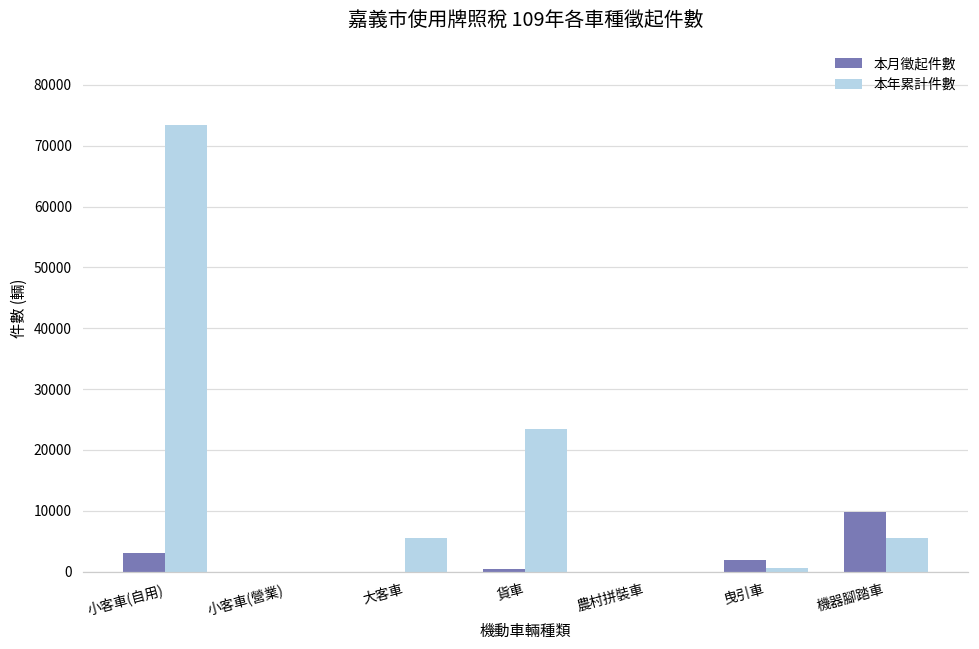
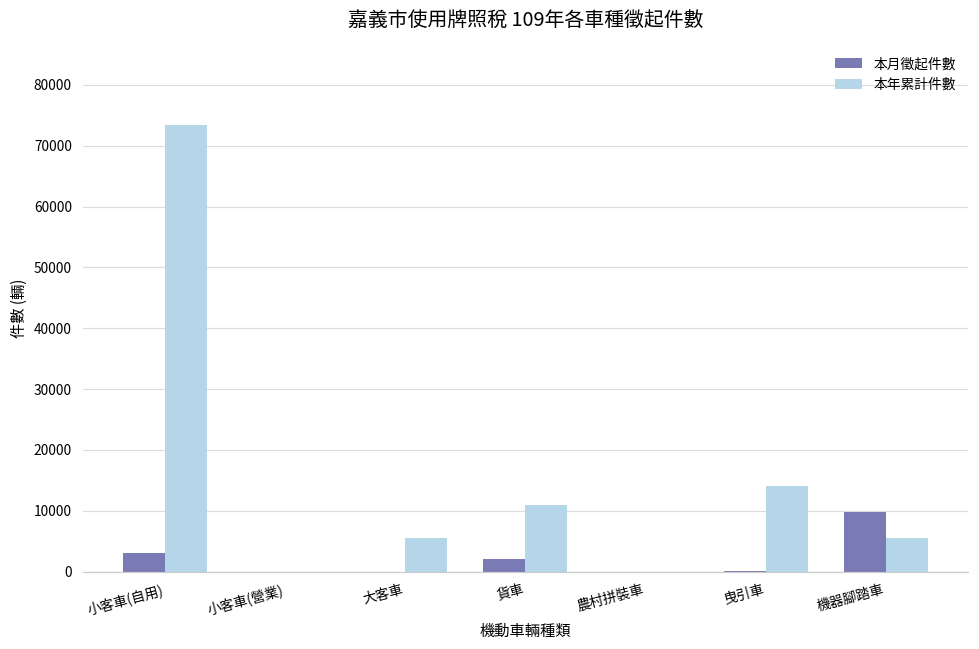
本月徵起件數, 貨車: 0 -> 2000
本年累計件數, 貨車: 23000 -> 11000
本月徵起件數, 曳引車: 2000 -> 0
本年累計件數, 曳引車: 1000 -> 14000
